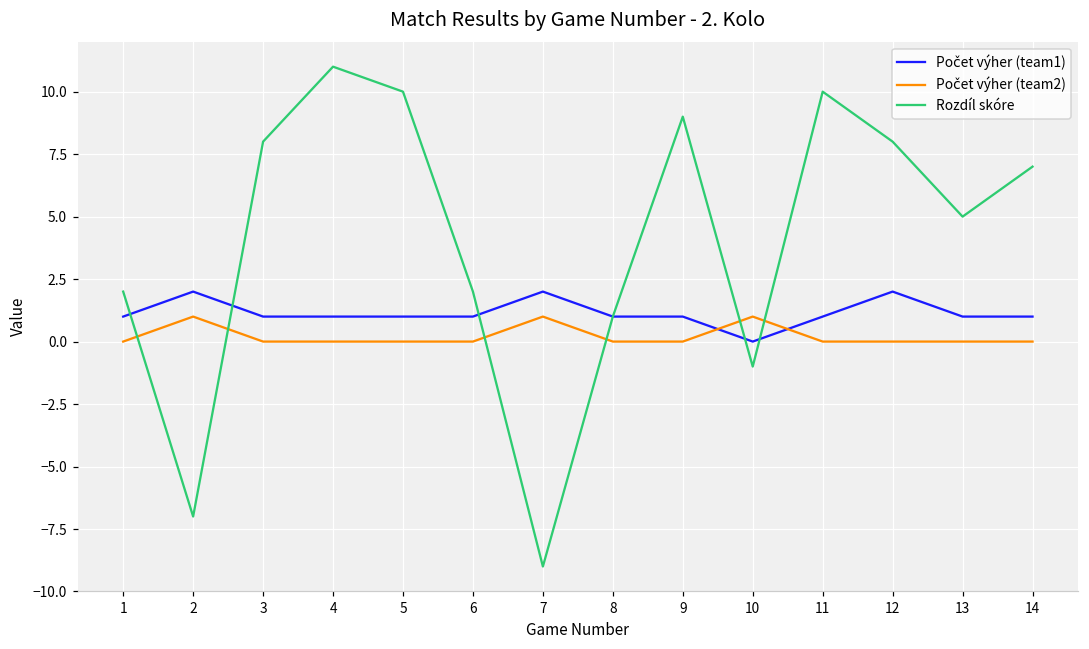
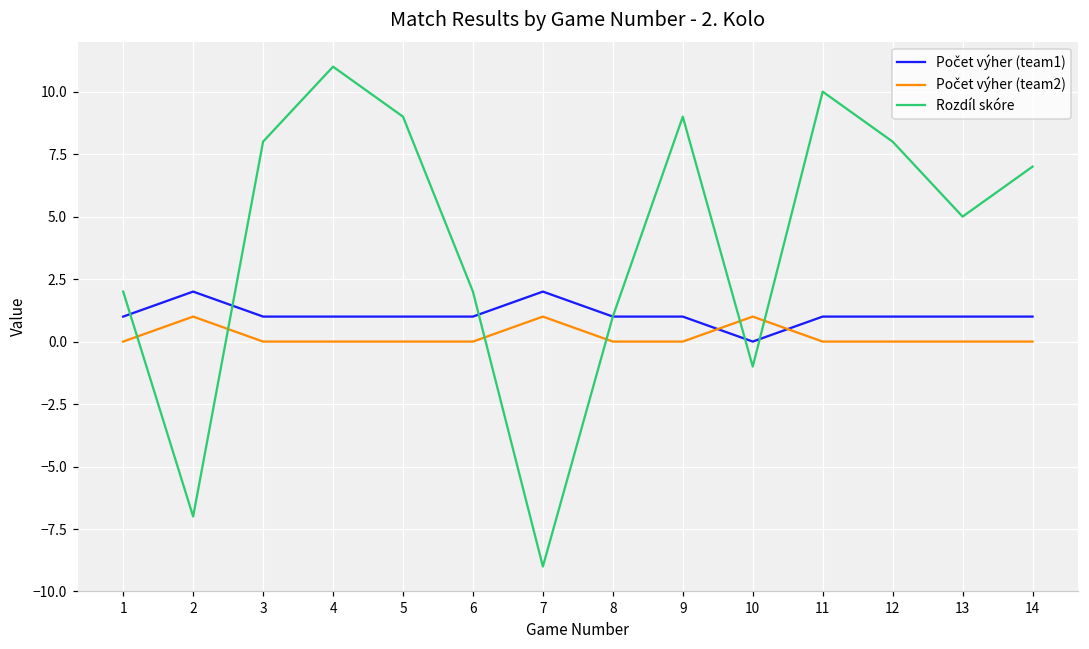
Rozdíl skóre, 5: 10 -> 9
Počet výher (team1), 12: 2 -> 1
